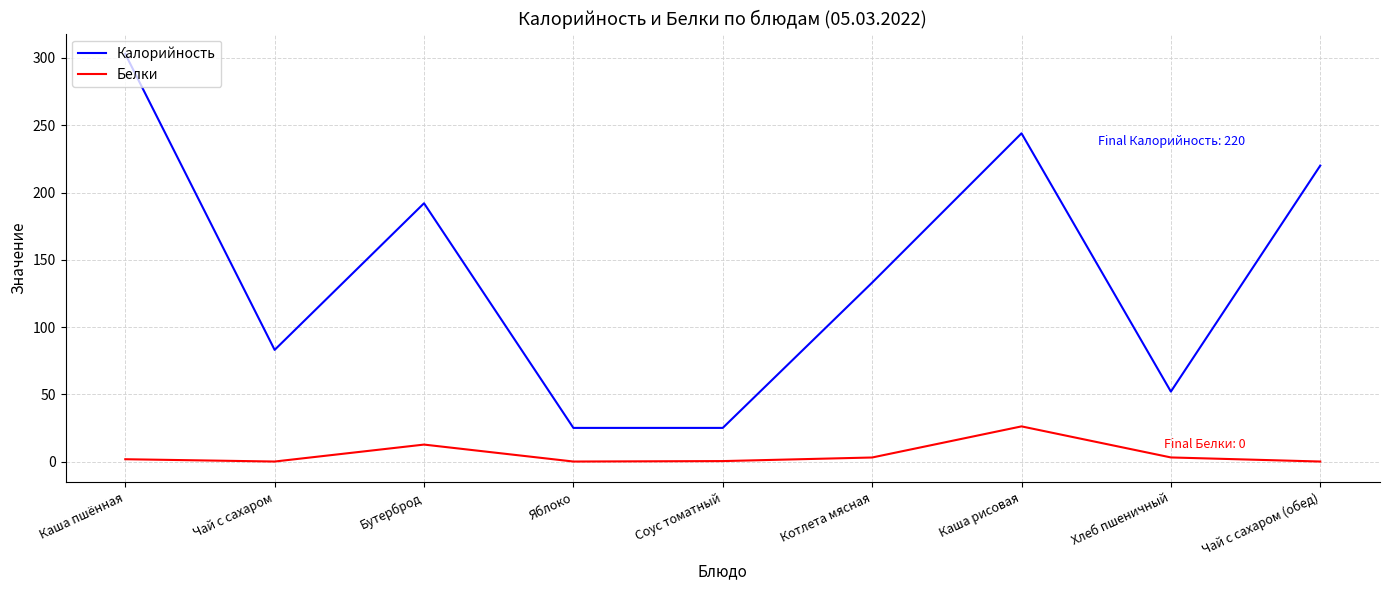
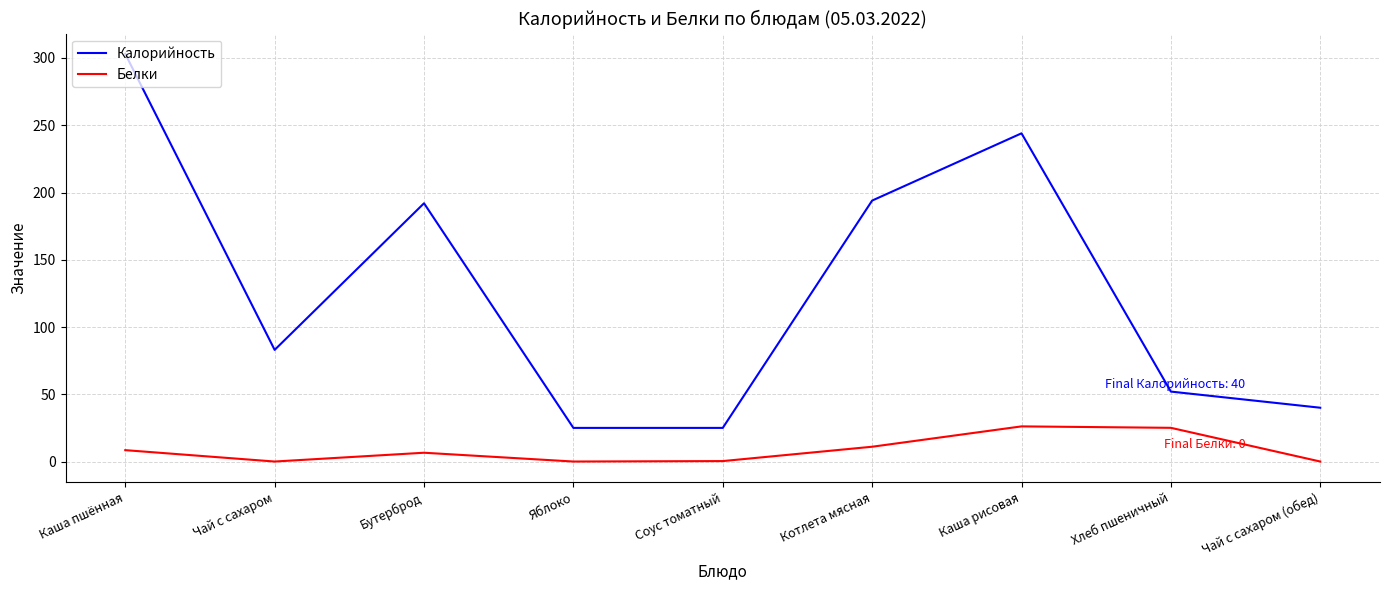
Белки, Каша пшённая: 2 -> 8
Белки, Бутерброд: 13 -> 7
Калорийность, Котлета мясная: 133 -> 194
Белки, Котлета мясная: 3 -> 11
Белки, Хлеб пшеничный: 3 -> 25
Калорийность, Чай с сахаром (обед): 220 -> 40
